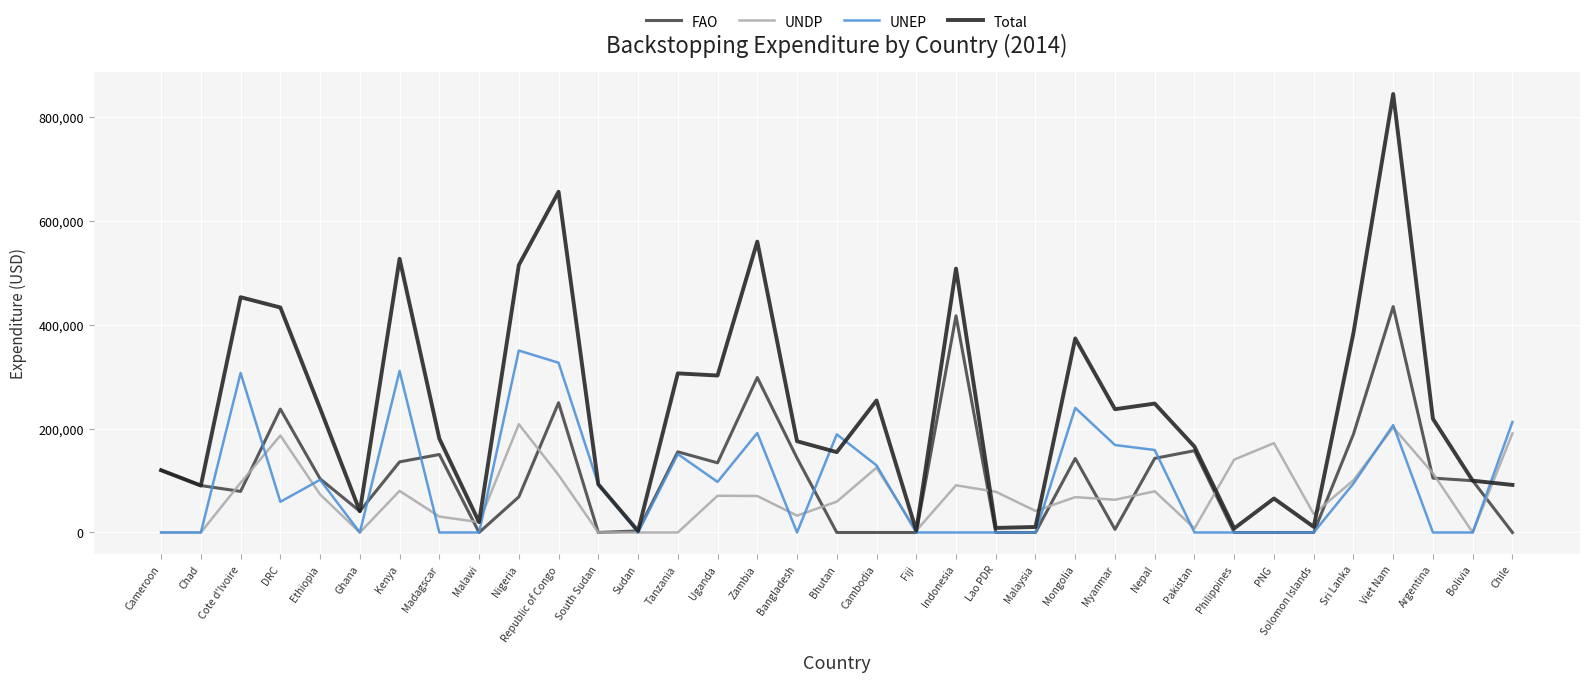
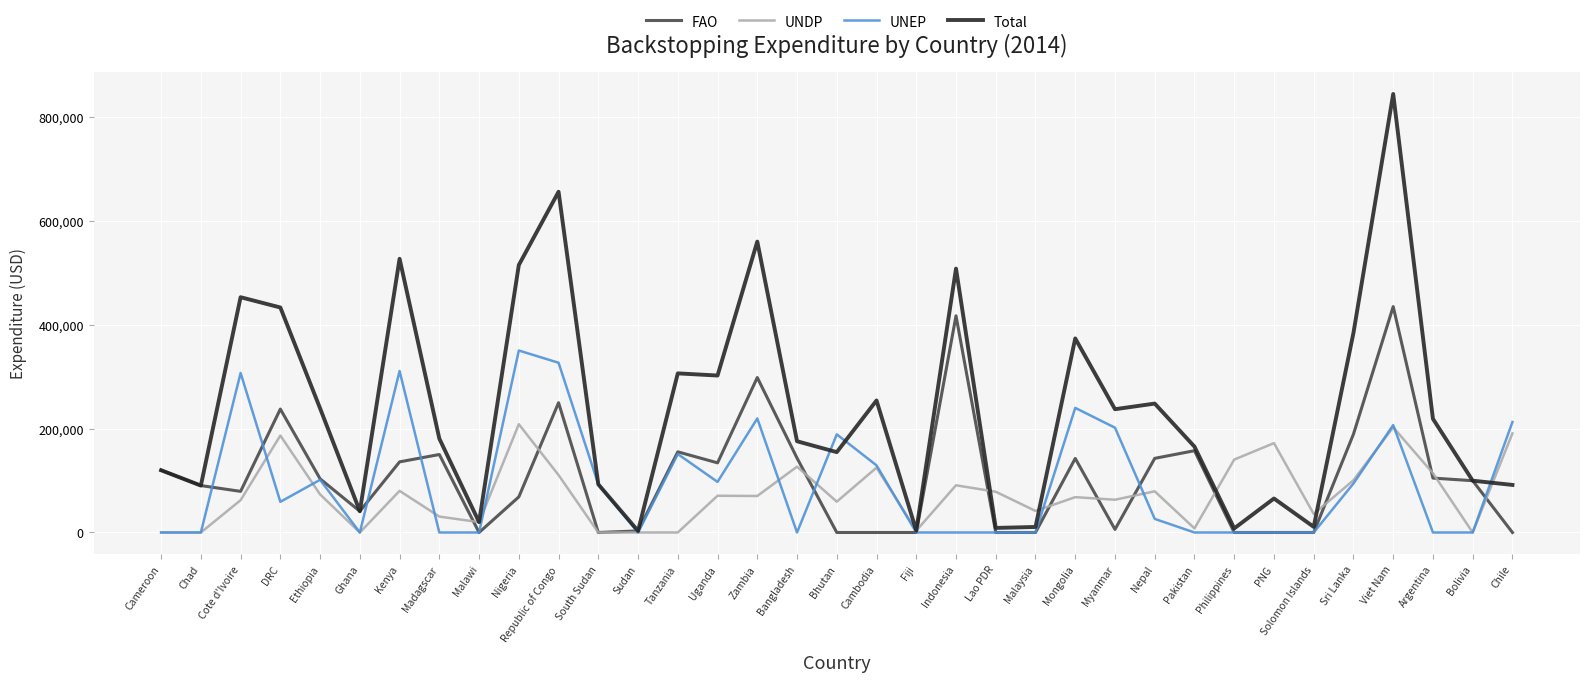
UNDP, Cote d'Ivoire: 100,000 -> 60,000
UNEP, Zambia: 190,000 -> 220,000
UNDP, Bangladesh: 30,000 -> 130,000
UNEP, Myanmar: 170,000 -> 200,000
UNEP, Nepal: 160,000 -> 30,000
